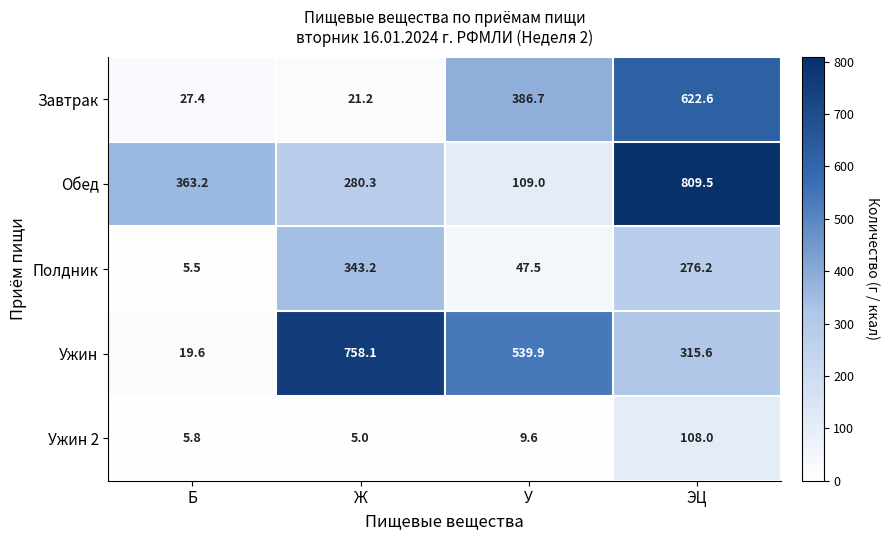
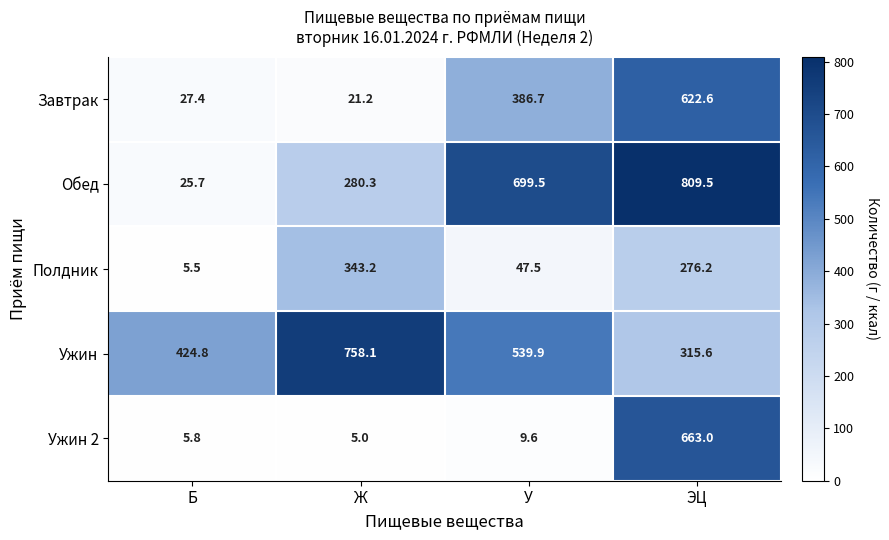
Обед, Б: 363.2 -> 25.7
Обед, У: 109.0 -> 699.5
Ужин, Б: 19.6 -> 424.8
Ужин 2, ЭЦ: 108.0 -> 663.0
